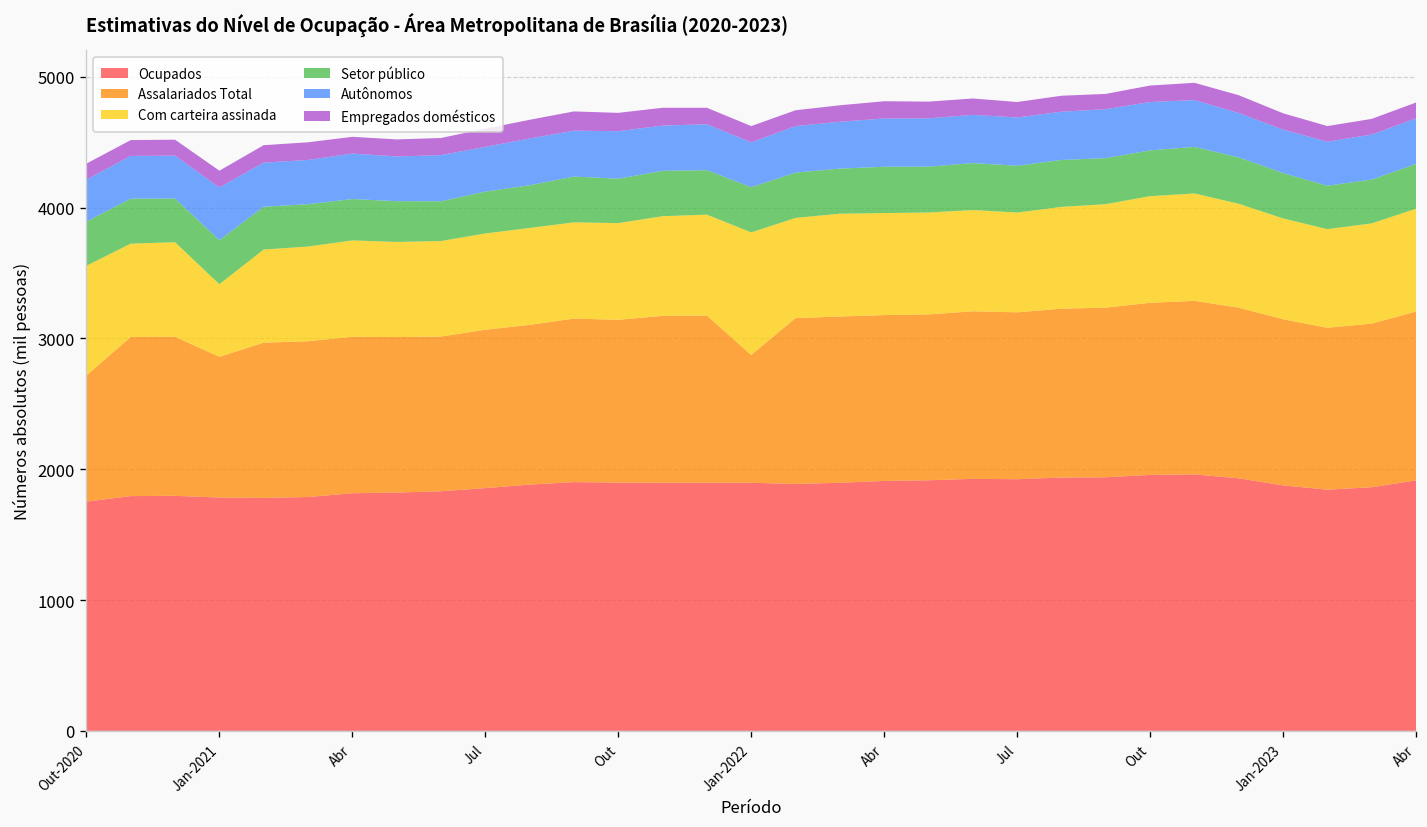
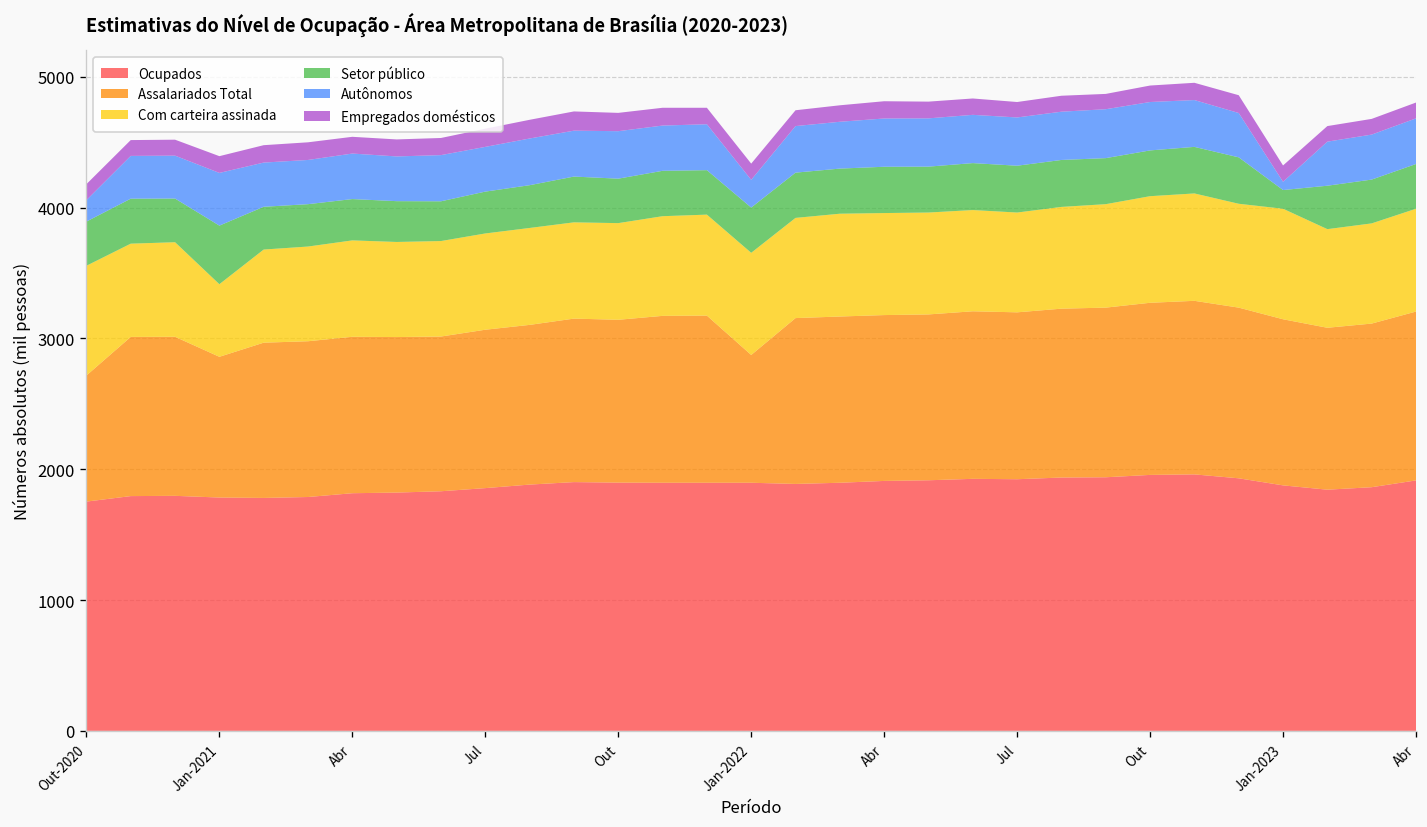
Autônomos, Out-2020: 320 -> 160
Setor público, Jan-2021: 340 -> 450
Com carteira assinada, Jan-2022: 940 -> 780
Autônomos, Jan-2022: 340 -> 210
Com carteira assinada, Jan-2023: 770 -> 850
Setor público, Jan-2023: 350 -> 140
Autônomos, Jan-2023: 330 -> 60
